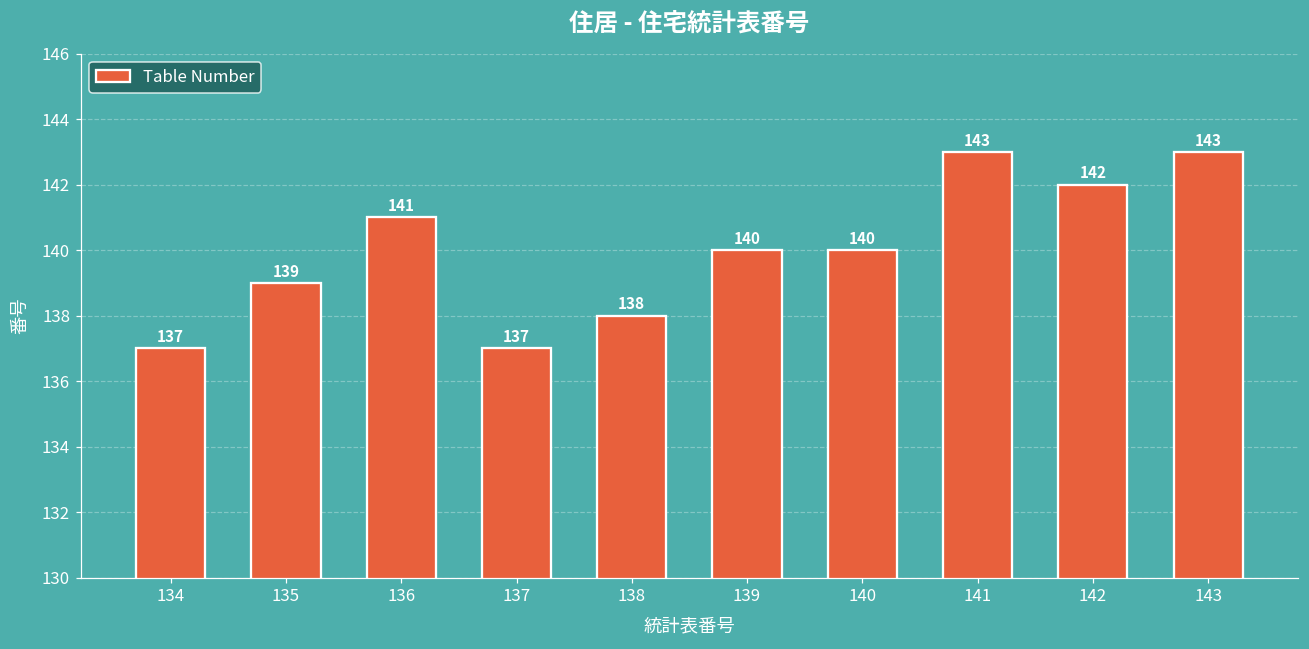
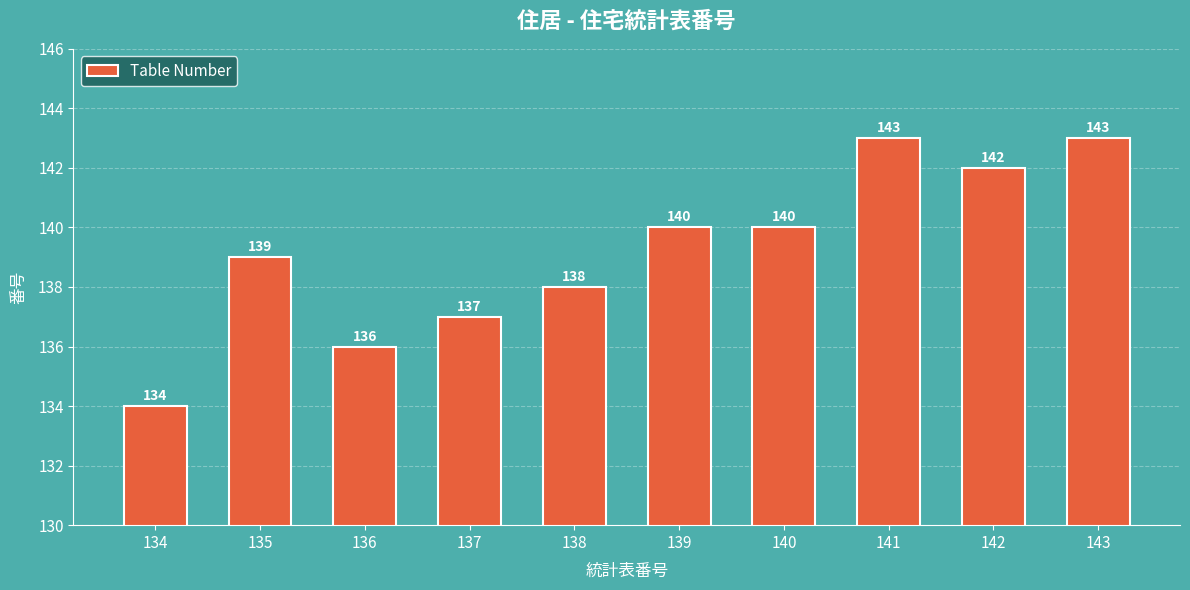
134: 137 -> 134
136: 141 -> 136
